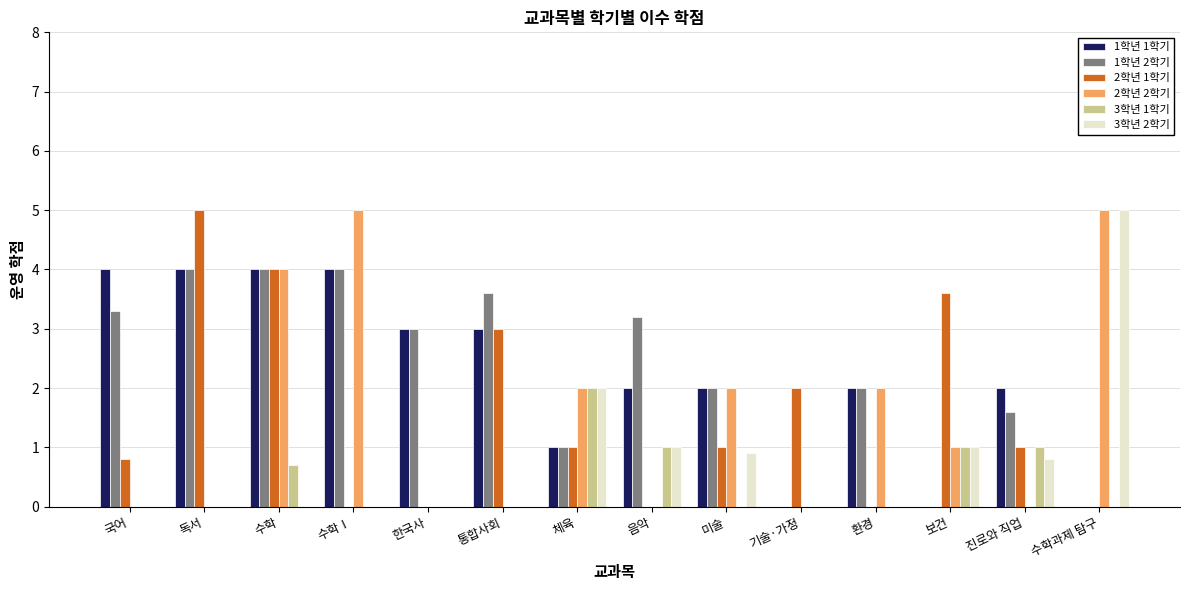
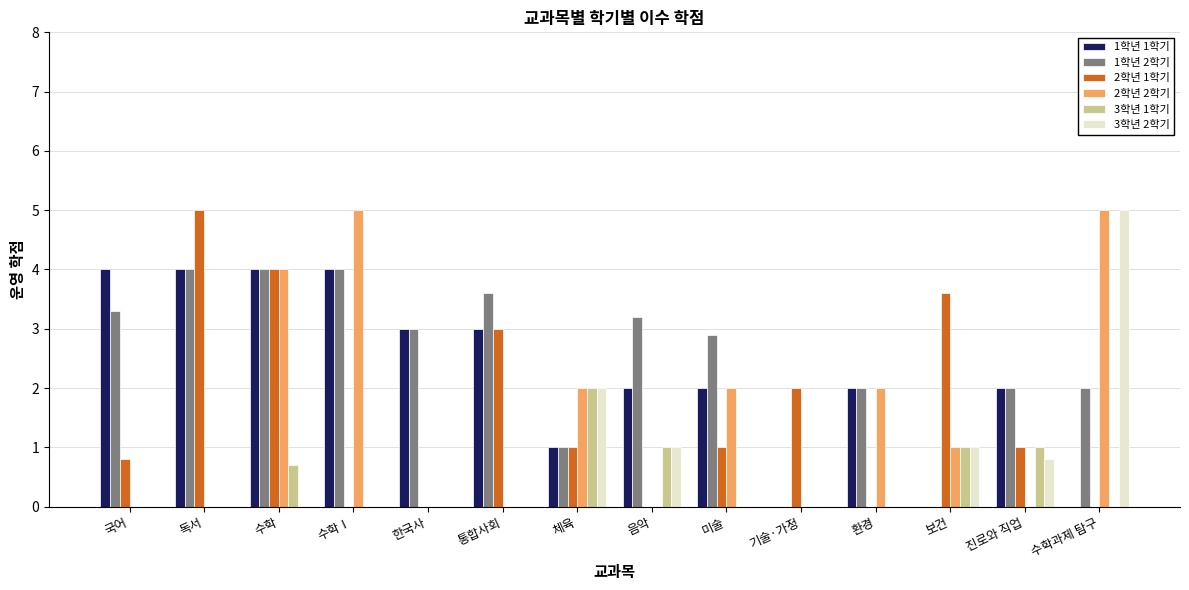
1학년 2학기, 미술: 2.0 -> 2.9
3학년 2학기, 미술: 0.9 -> 0.0
1학년 2학기, 진로와 직업: 1.6 -> 2.0
1학년 2학기, 수학과제 탐구: 0 -> 2
